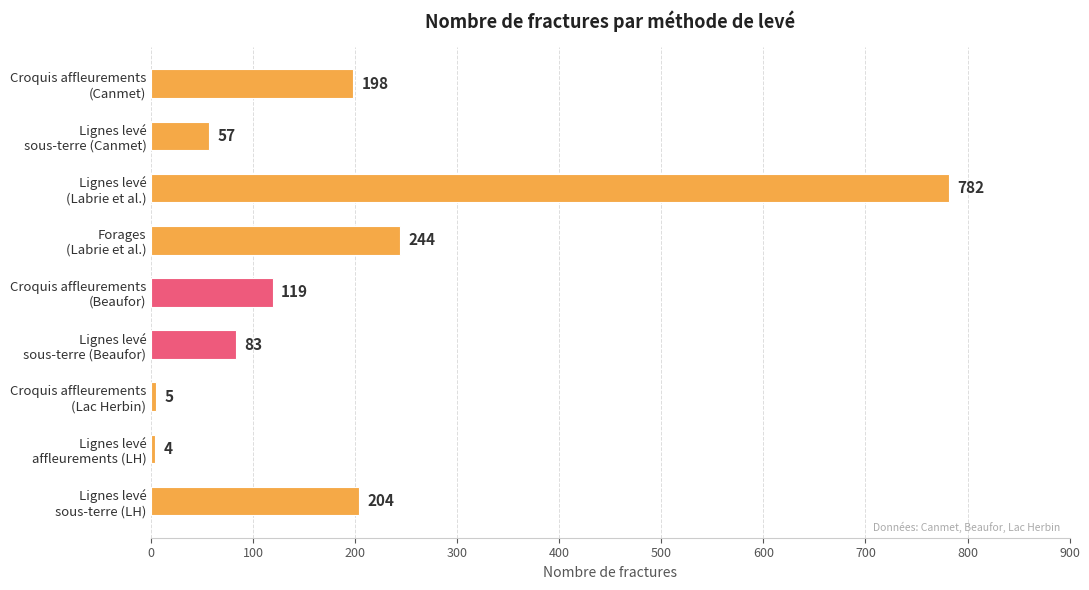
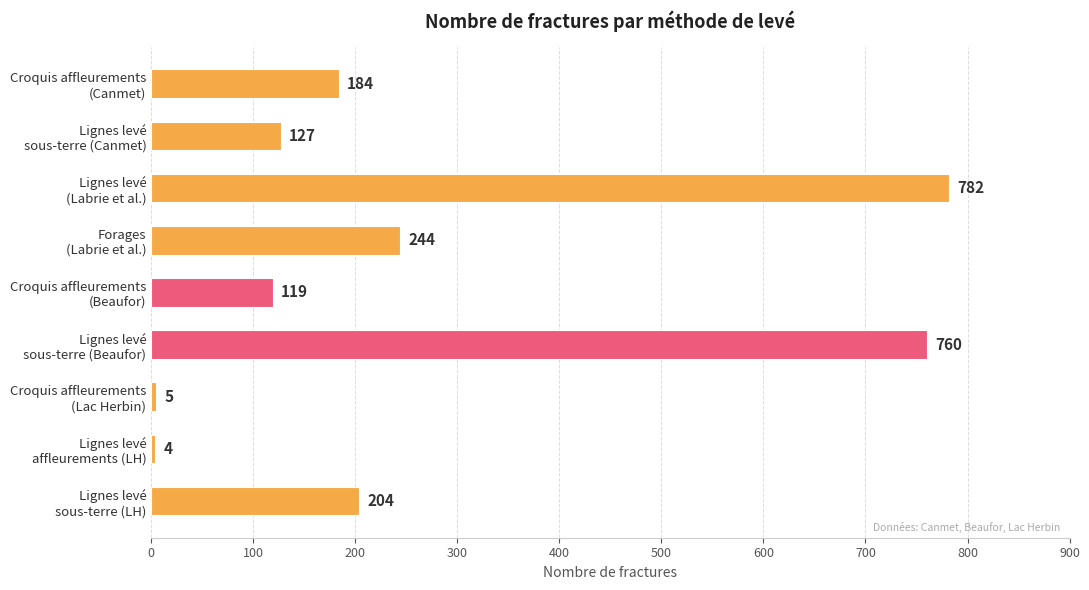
Croquis affleurements (Canmet): 198 -> 184
Lignes levé sous-terre (Canmet): 57 -> 127
Lignes levé sous-terre (Beaufor): 83 -> 760
